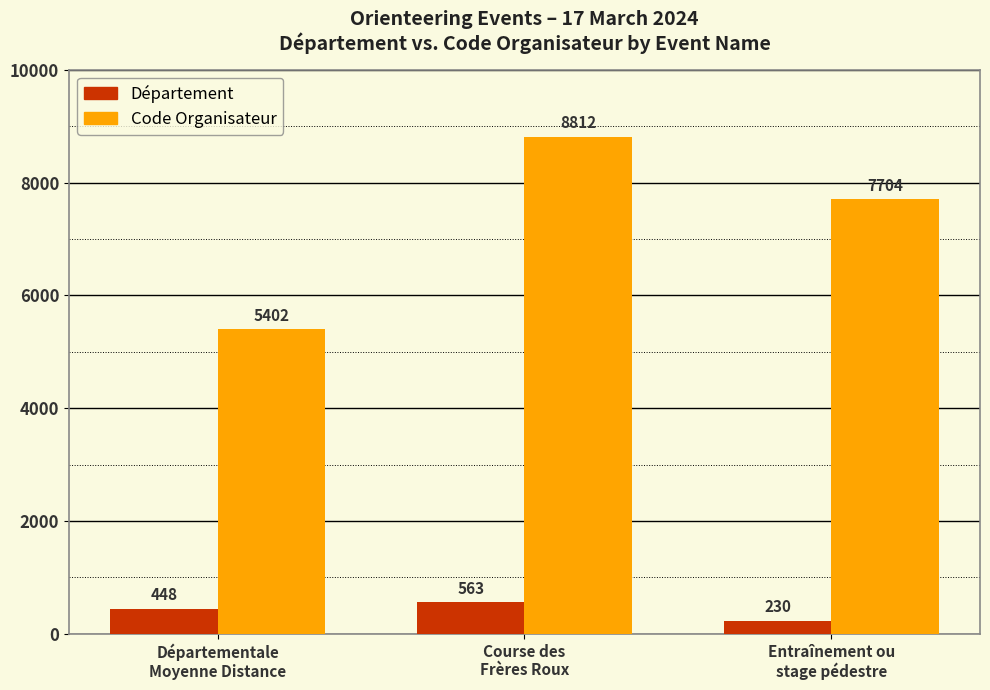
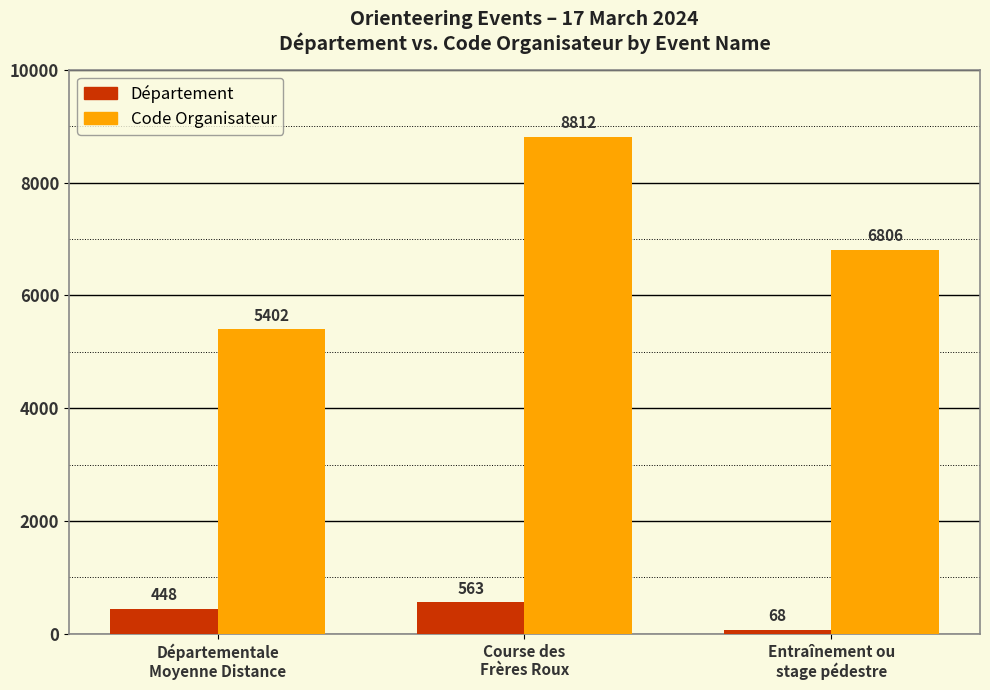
Département, Entraînement ou stage pédestre: 230 -> 68
Code Organisateur, Entraînement ou stage pédestre: 7704 -> 6806
